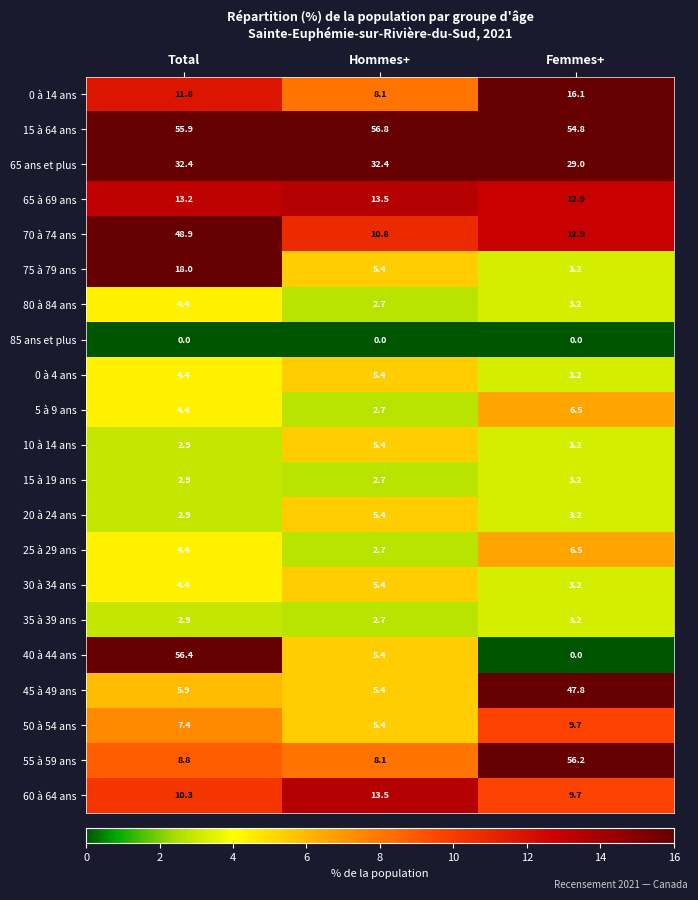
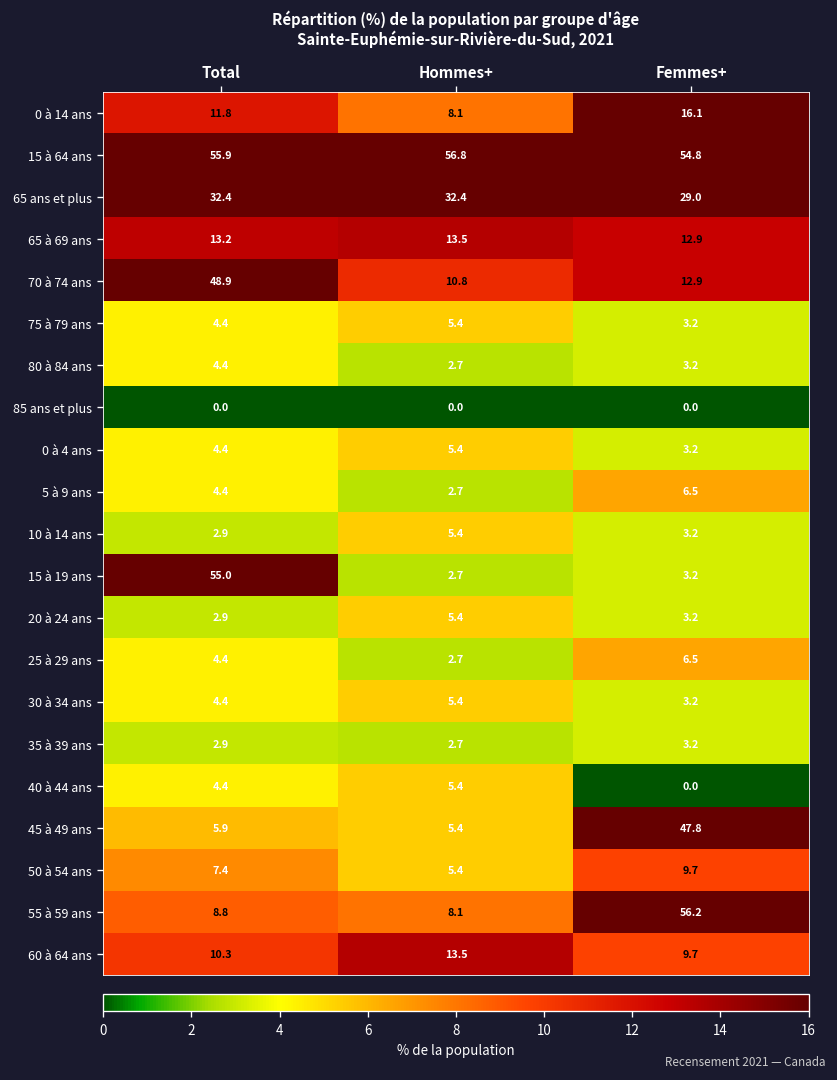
75 à 79 ans, Total: 18.0 -> 4.4
15 à 19 ans, Total: 2.9 -> 55.0
40 à 44 ans, Total: 56.4 -> 4.4
